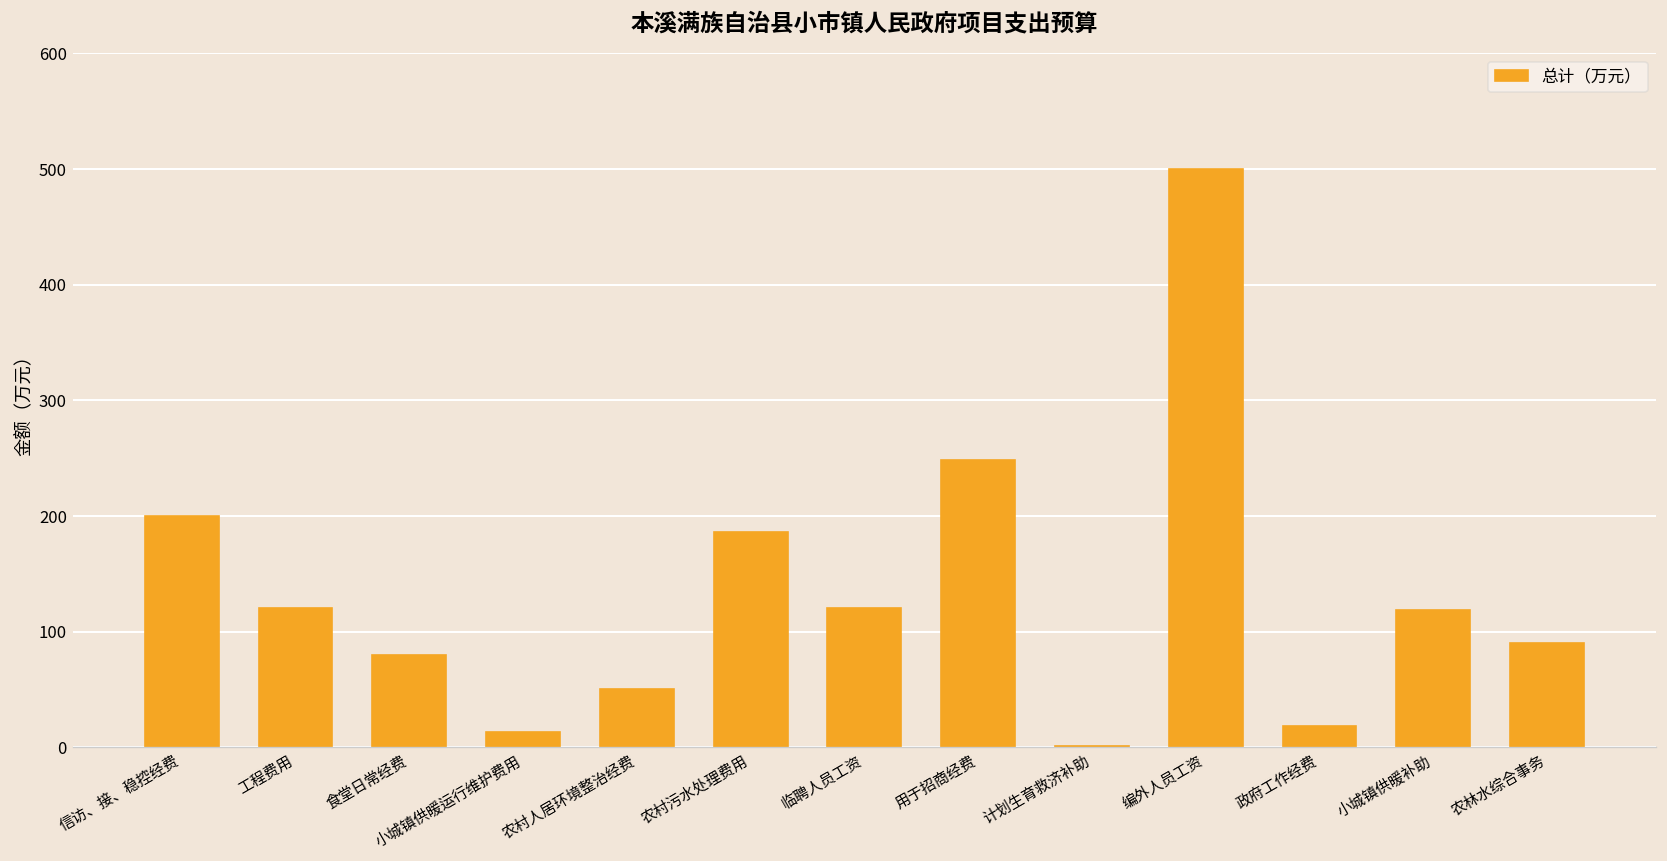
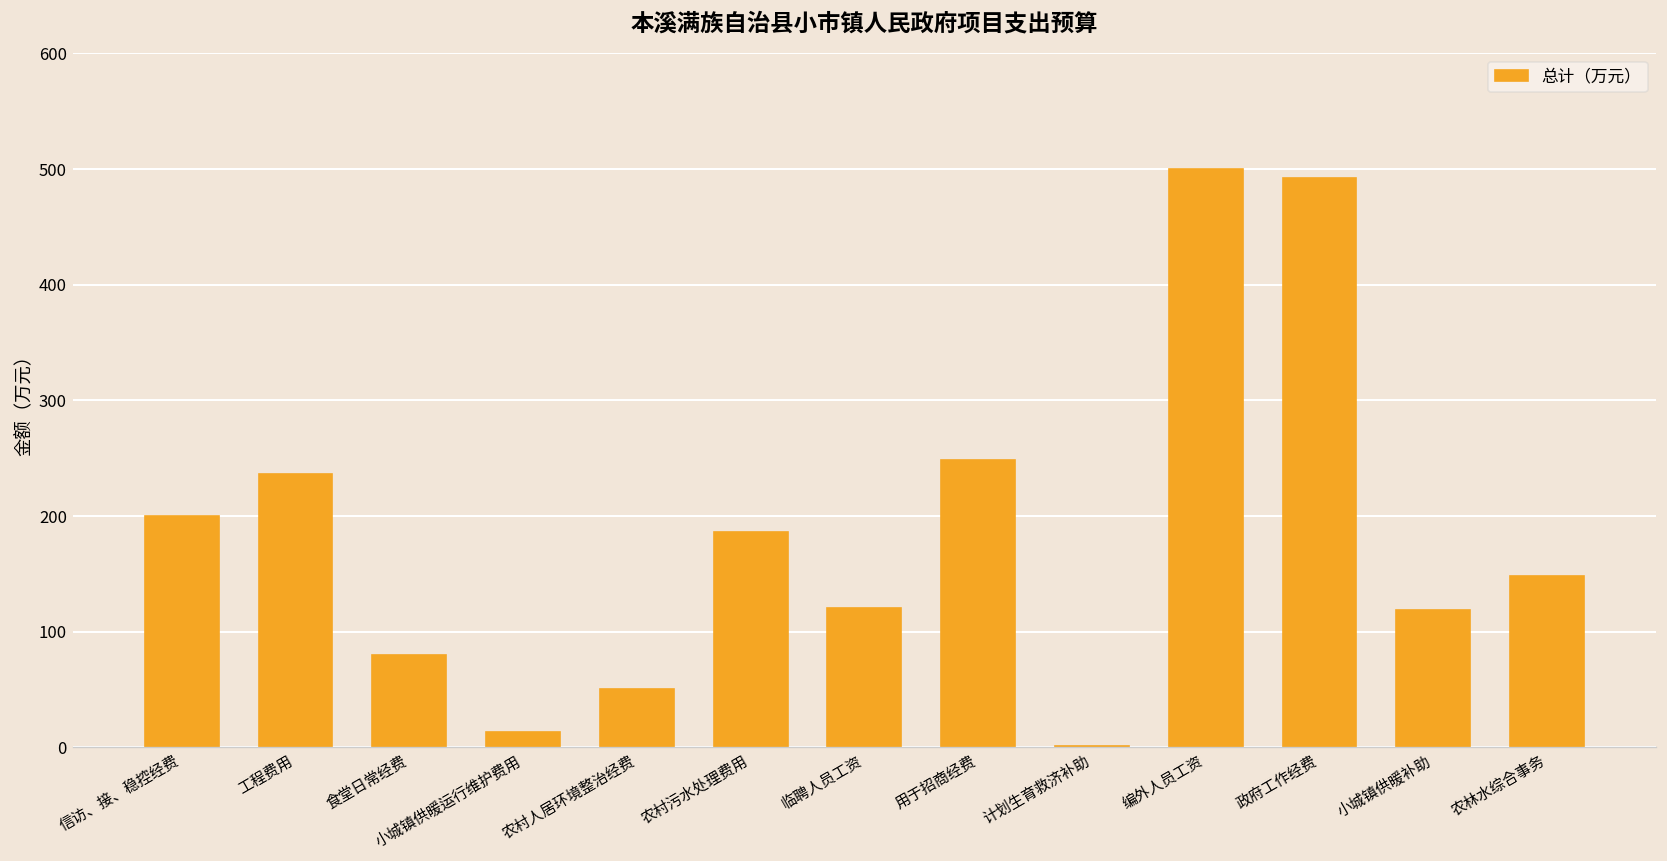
工程费用: 120 -> 240
政府工作经费: 20 -> 490
农林水综合事务: 90 -> 150
